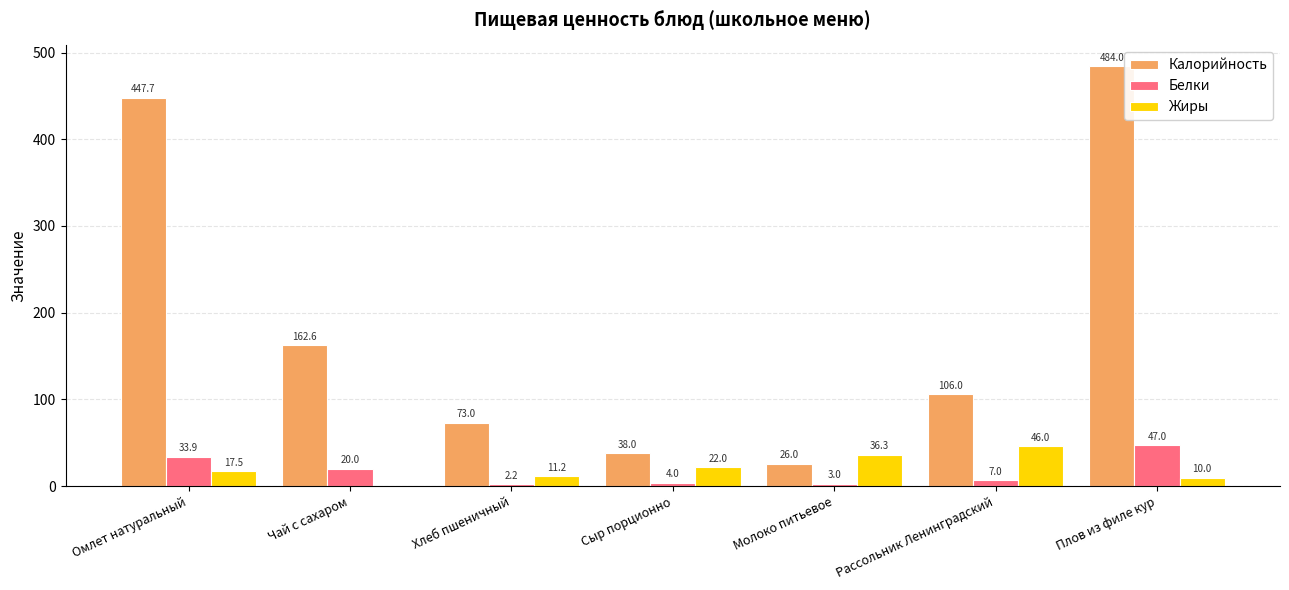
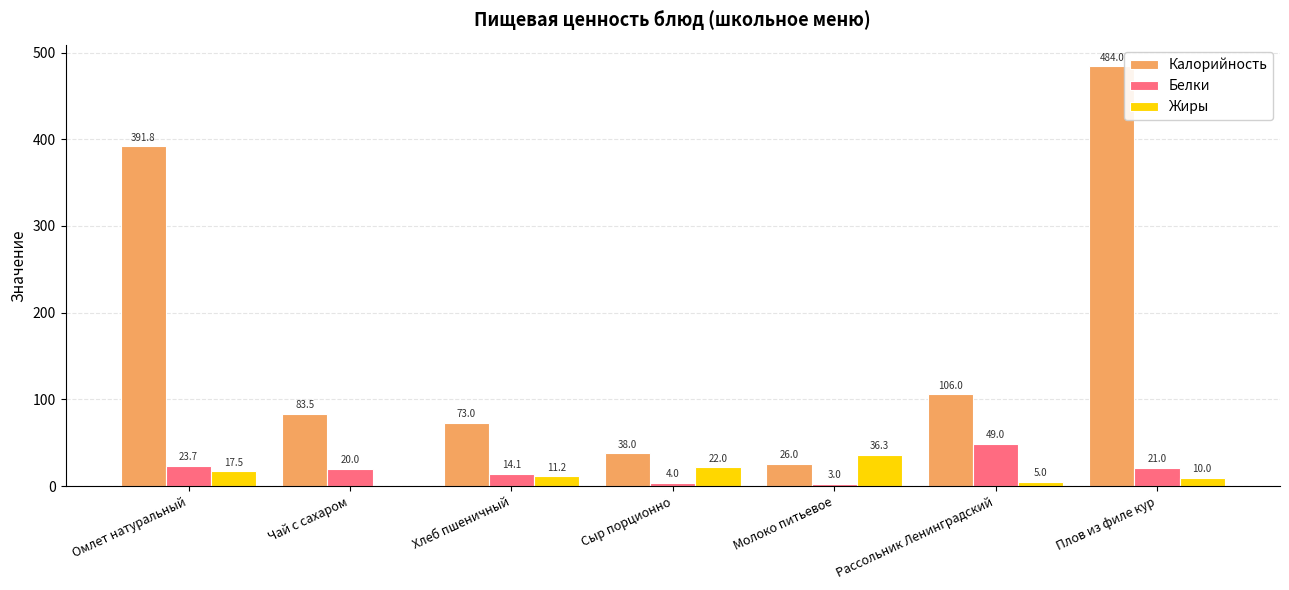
Калорийность, Омлет натуральный: 447.7 -> 391.8
Белки, Омлет натуральный: 33.9 -> 23.7
Калорийность, Чай с сахаром: 162.6 -> 83.5
Белки, Хлеб пшеничный: 2.2 -> 14.1
Белки, Рассольник Ленинградский: 7.0 -> 49.0
Жиры, Рассольник Ленинградский: 46.0 -> 5.0
Белки, Плов из филе кур: 47.0 -> 21.0
